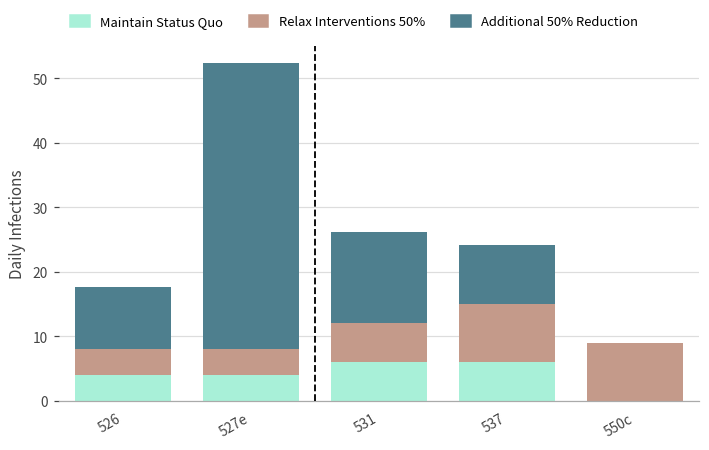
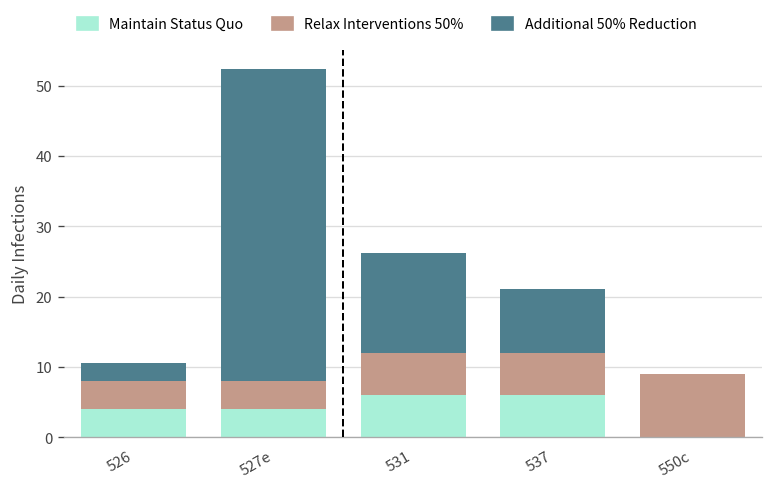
Additional 50% Reduction, 526: 10 -> 3
Relax Interventions 50%, 537: 9 -> 6
